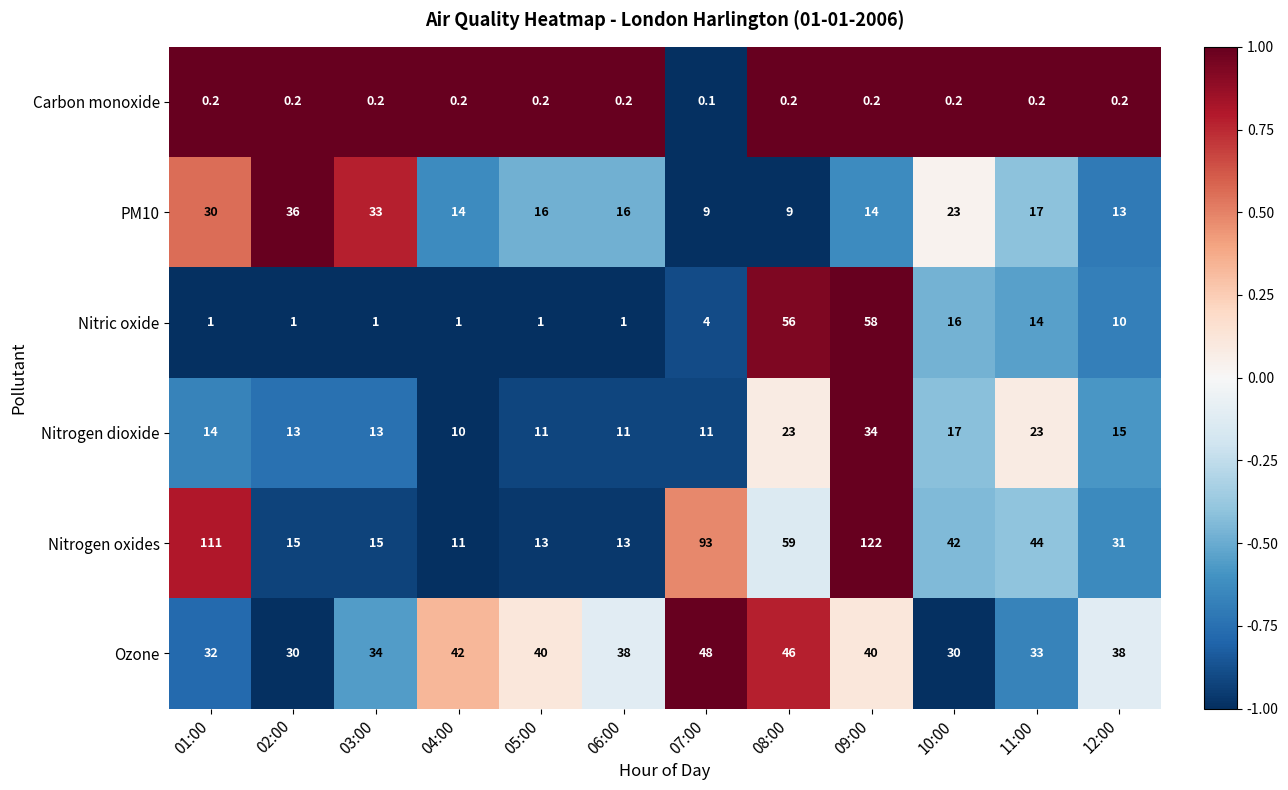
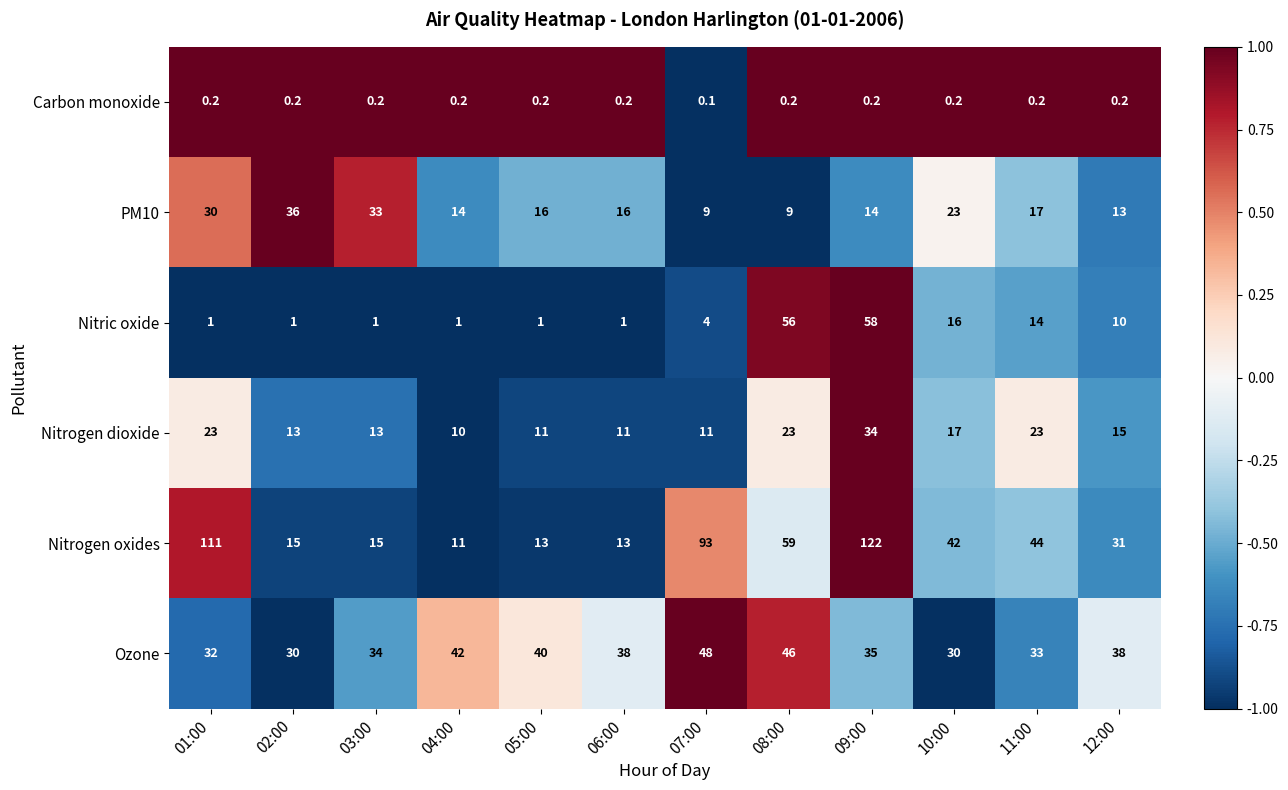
Nitrogen dioxide, 01:00: 14 -> 23
Ozone, 09:00: 40 -> 35
